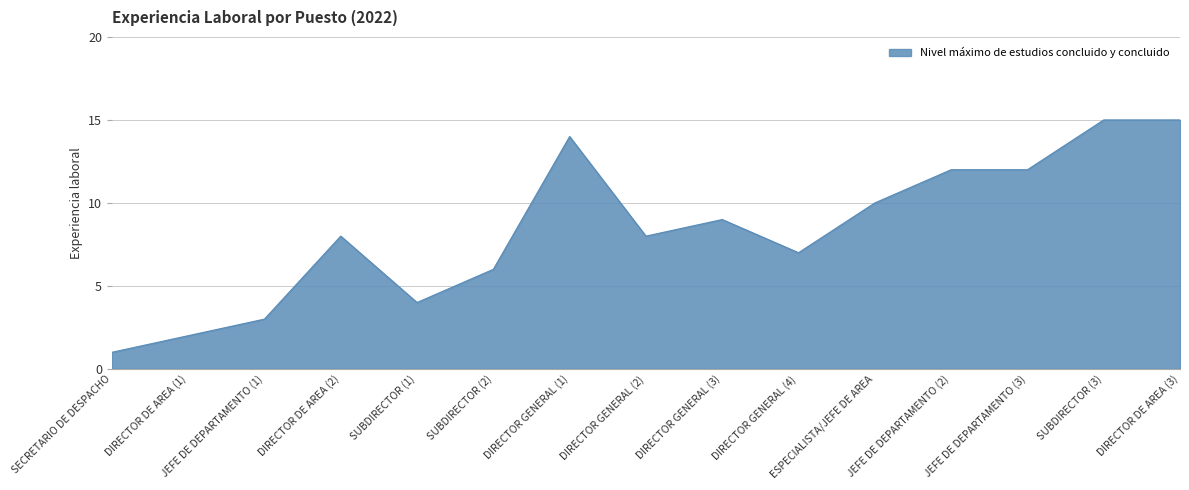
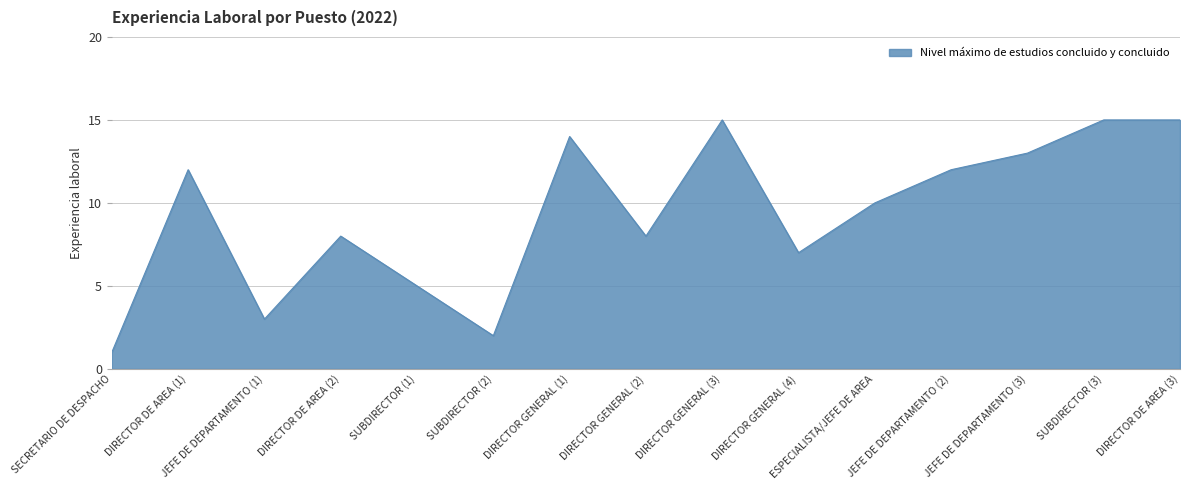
DIRECTOR DE AREA (1): 2 -> 12
SUBDIRECTOR (1): 4 -> 5
SUBDIRECTOR (2): 6 -> 2
DIRECTOR GENERAL (3): 9 -> 15
JEFE DE DEPARTAMENTO (3): 12 -> 13
